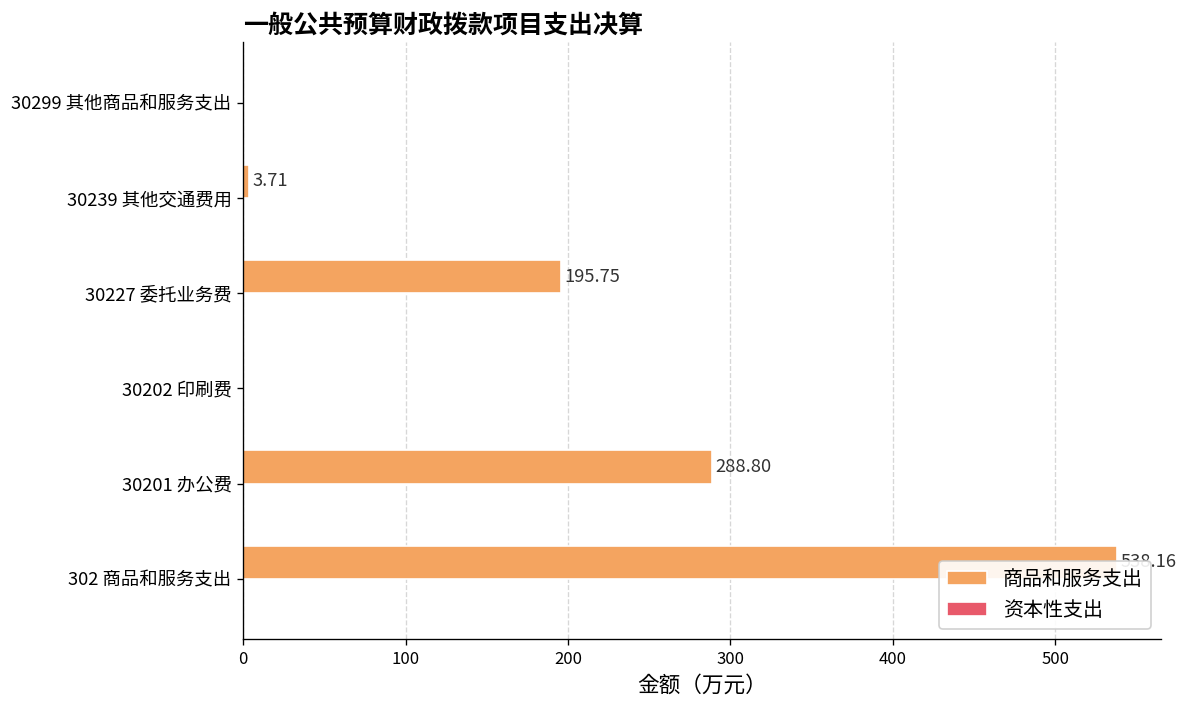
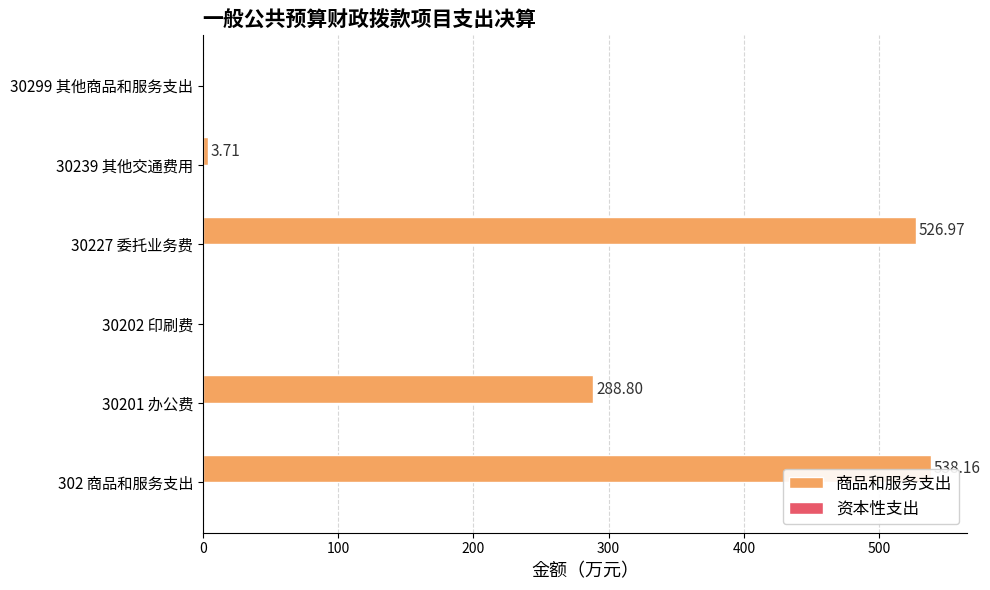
商品和服务支出, 30227 委托业务费: 195.75 -> 526.97
